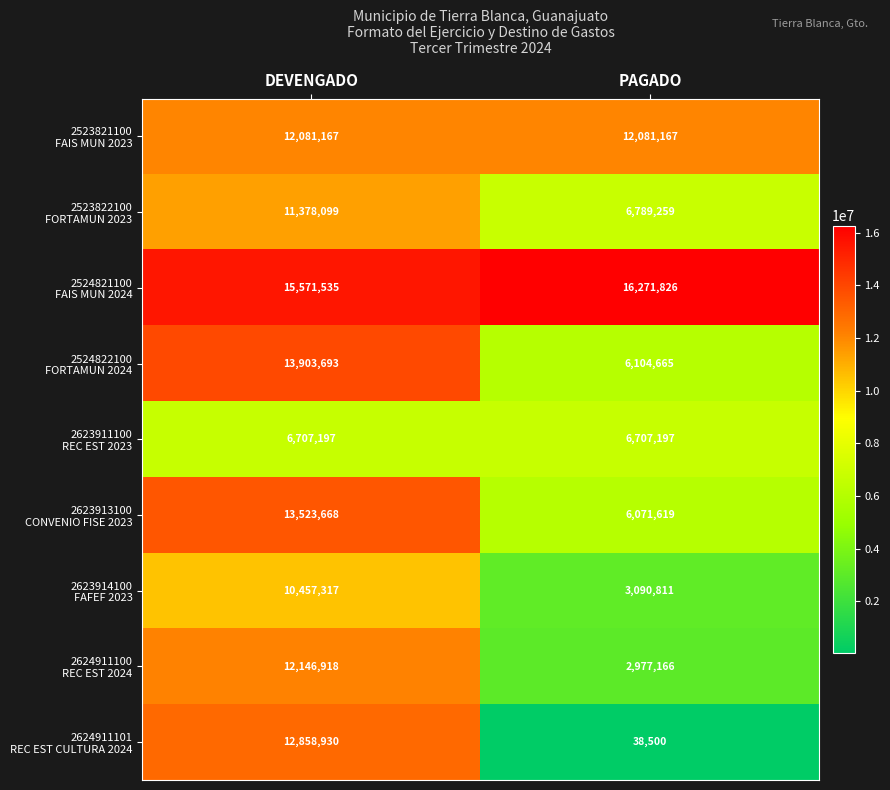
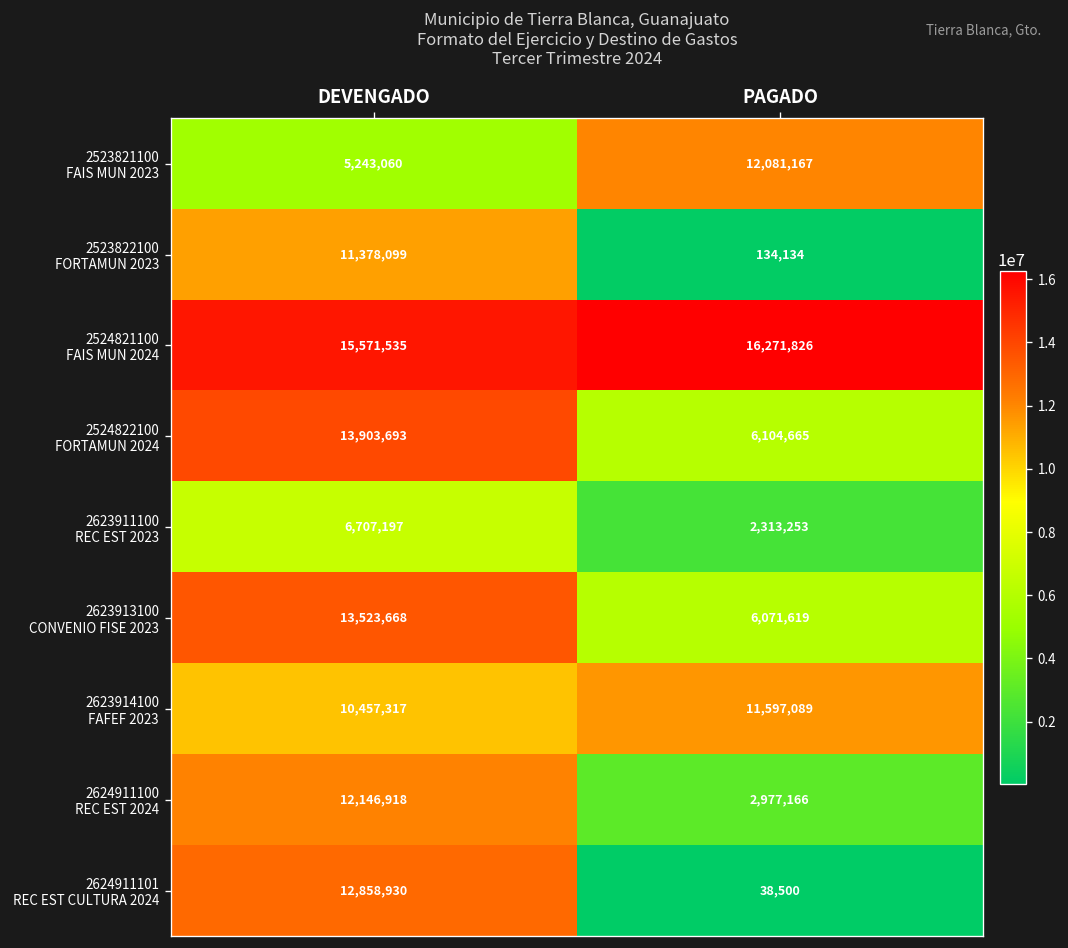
2523821100 FAIS MUN 2023, DEVENGADO: 12,081,167 -> 5,243,060
2523822100 FORTAMUN 2023, PAGADO: 6,789,259 -> 134,134
2623911100 REC EST 2023, PAGADO: 6,707,197 -> 2,313,253
2623914100 FAFEF 2023, PAGADO: 3,090,811 -> 11,597,089
